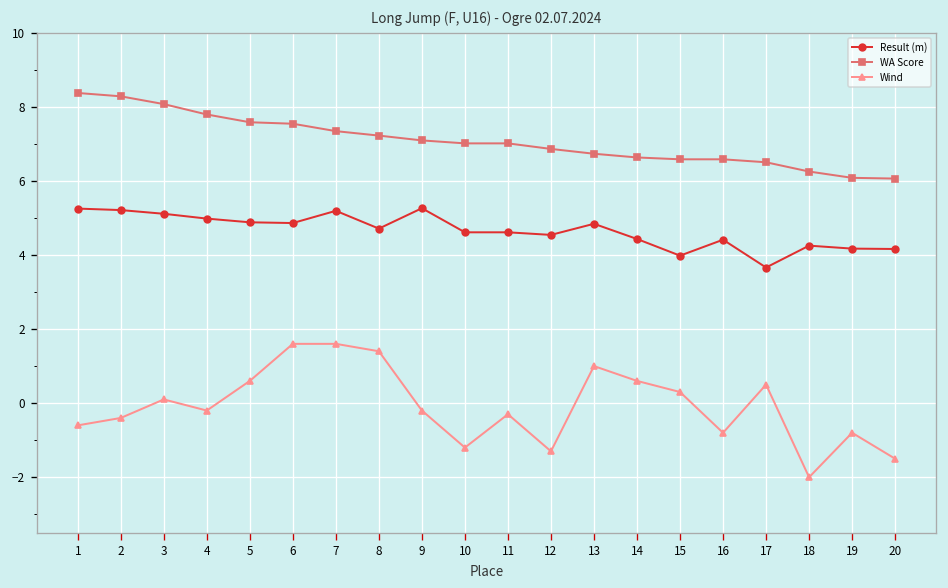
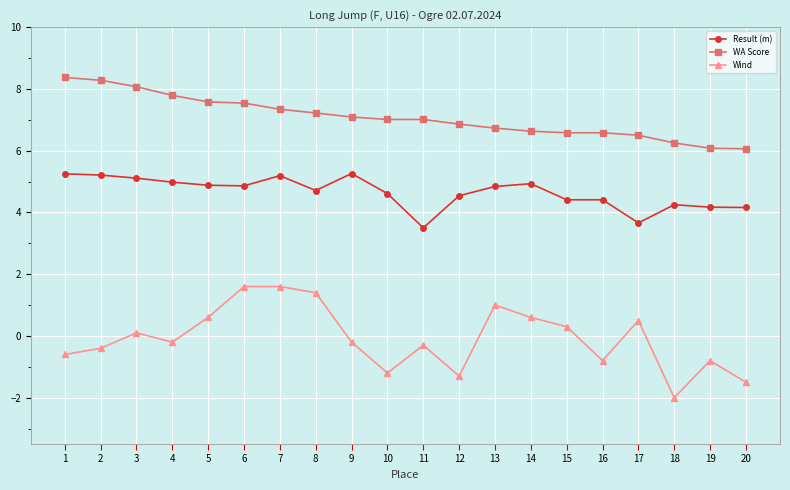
Result (m), 11: 4.6 -> 3.5
Result (m), 14: 4.4 -> 4.9
Result (m), 15: 4.0 -> 4.4
